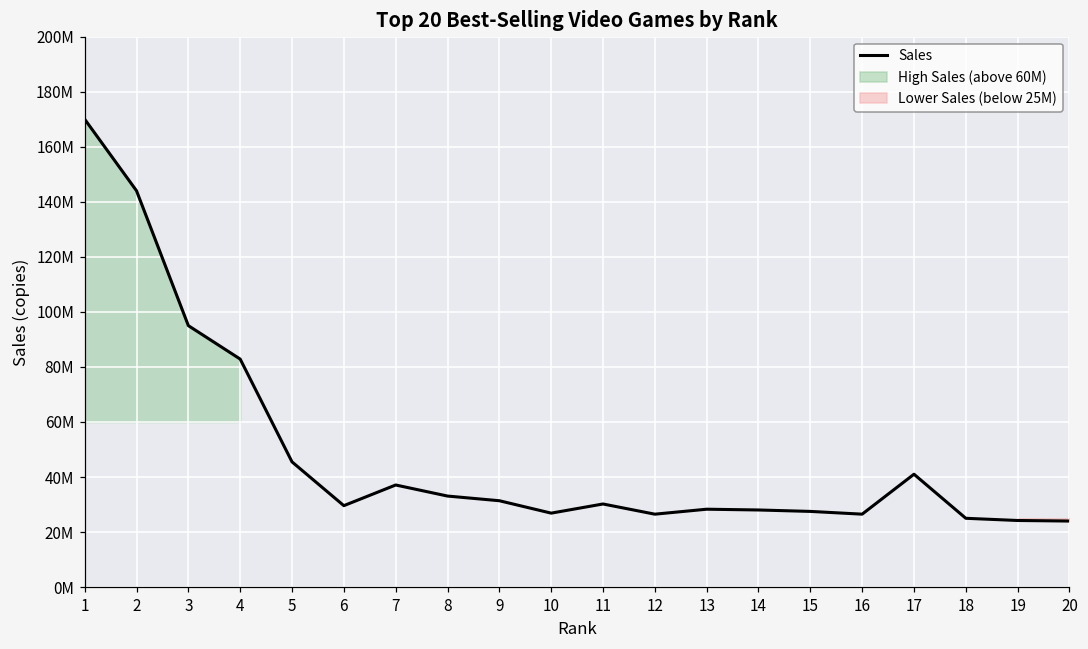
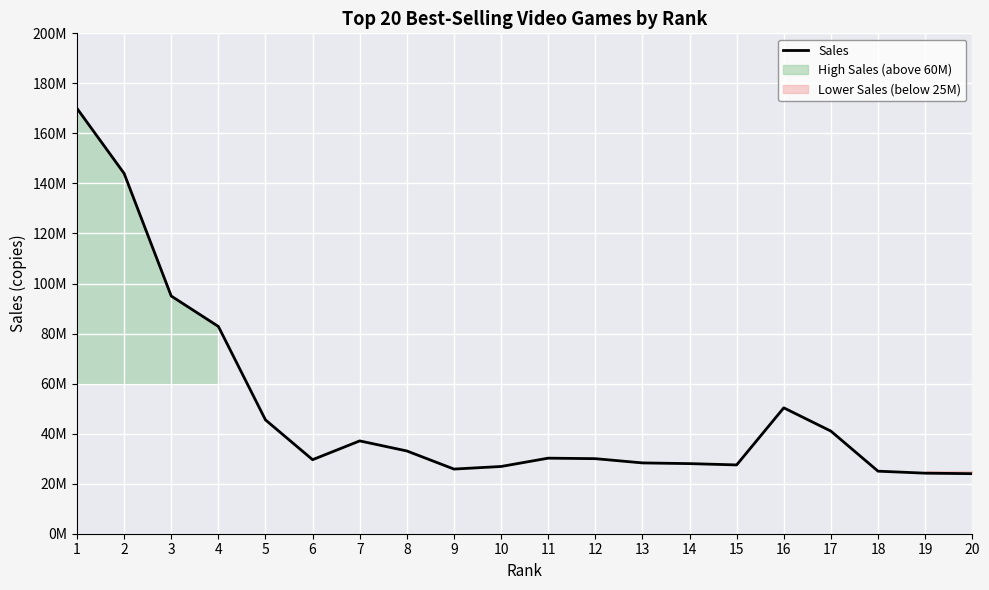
Sales, 9: 31000000 -> 26000000
Sales, 12: 26000000 -> 30000000
Sales, 16: 27000000 -> 50000000
